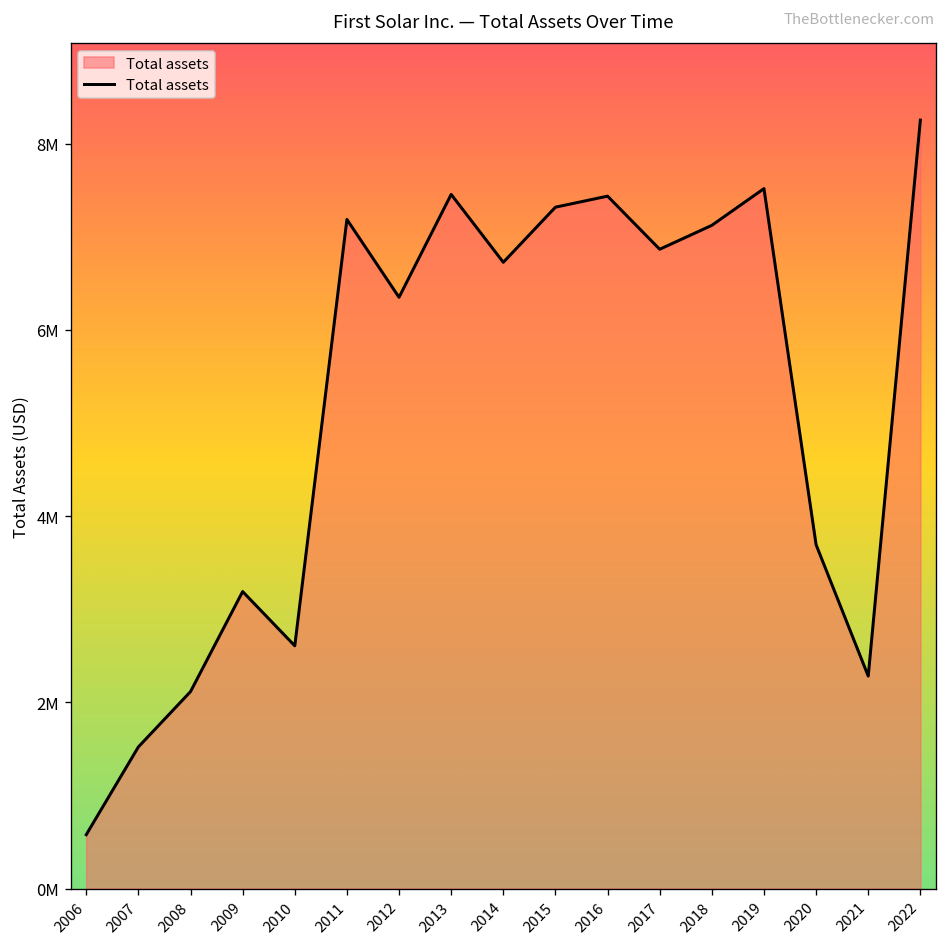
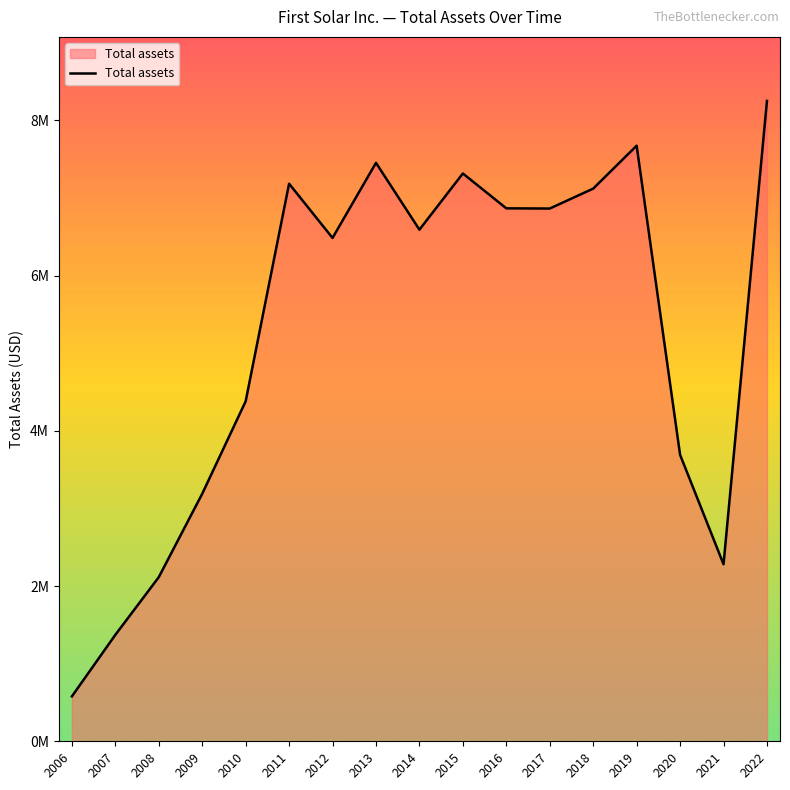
2007: 1500000 -> 1400000
2010: 2600000 -> 4400000
2012: 6300000 -> 6500000
2014: 6700000 -> 6600000
2016: 7400000 -> 6900000
2019: 7500000 -> 7700000
